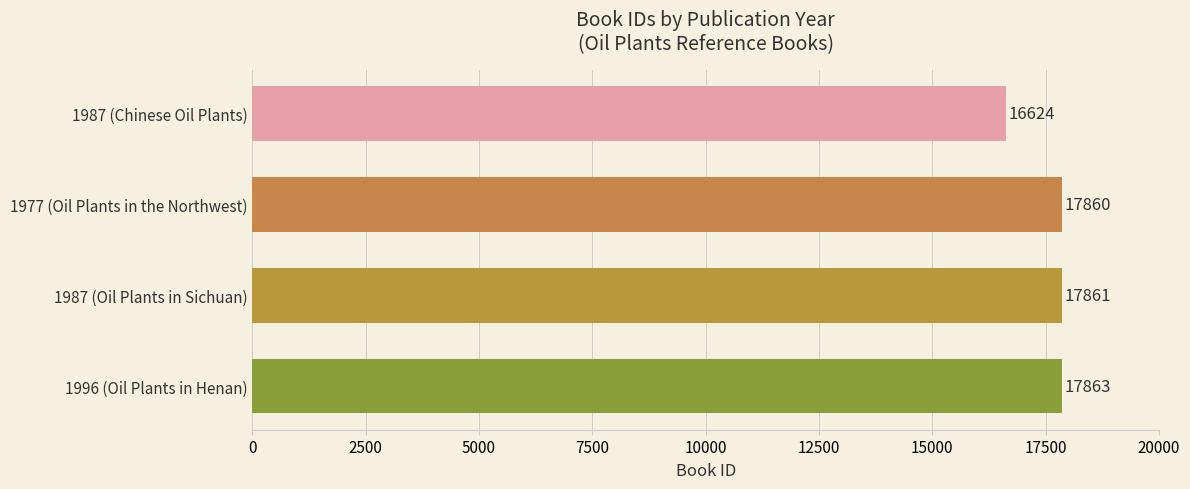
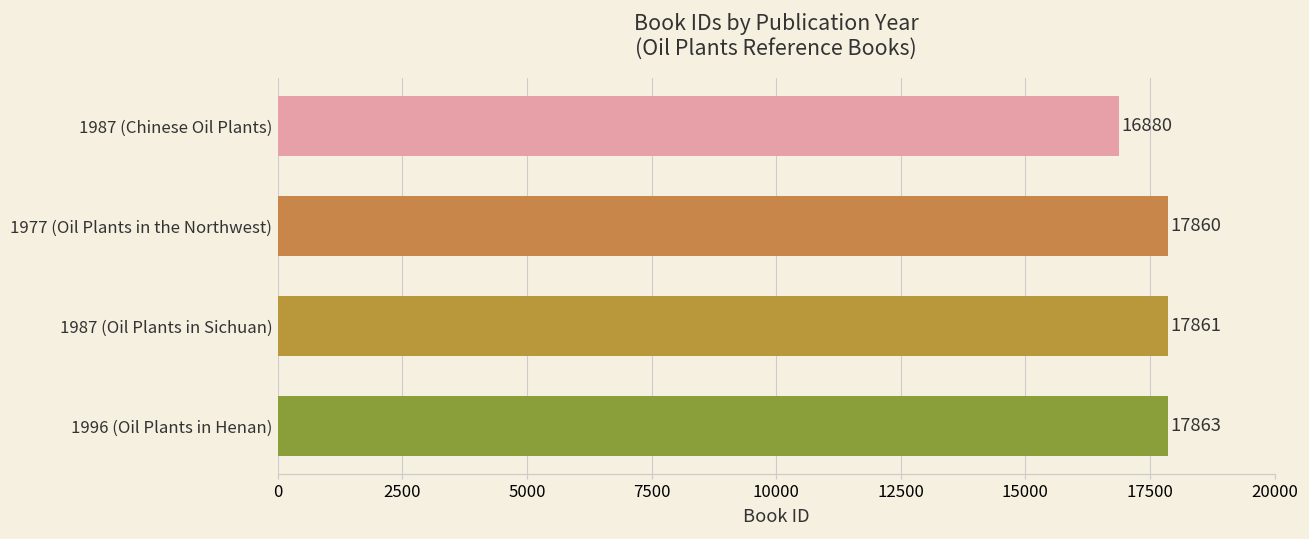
1987 (Chinese Oil Plants): 16624 -> 16880
